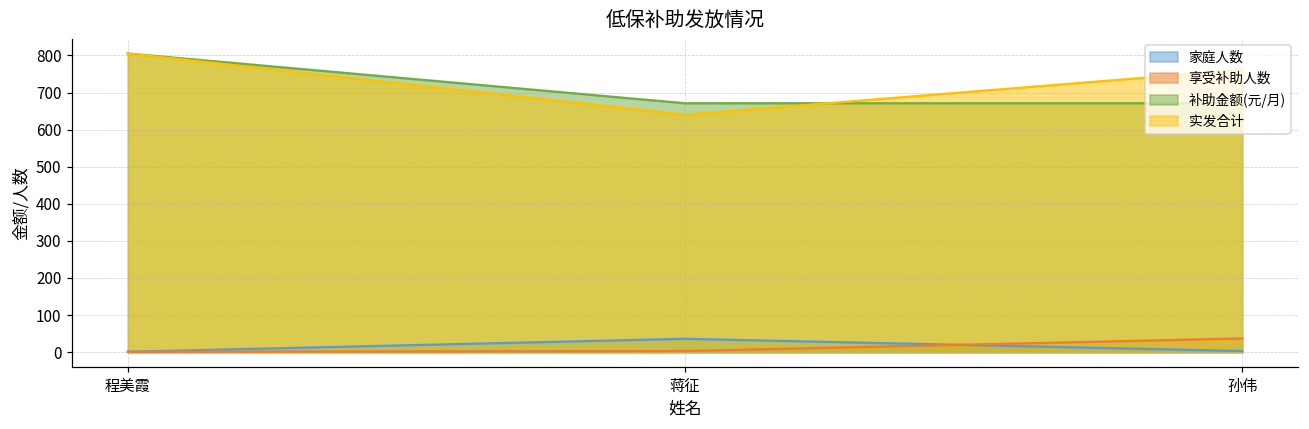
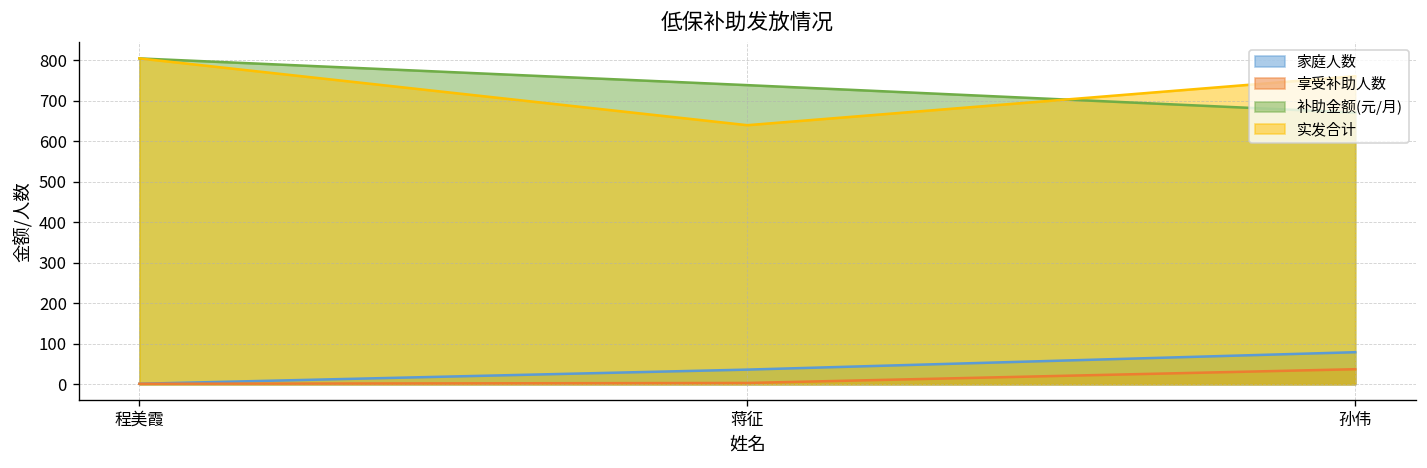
补助金额(元/月), 蒋征: 670 -> 740
家庭人数, 孙伟: 0 -> 80
